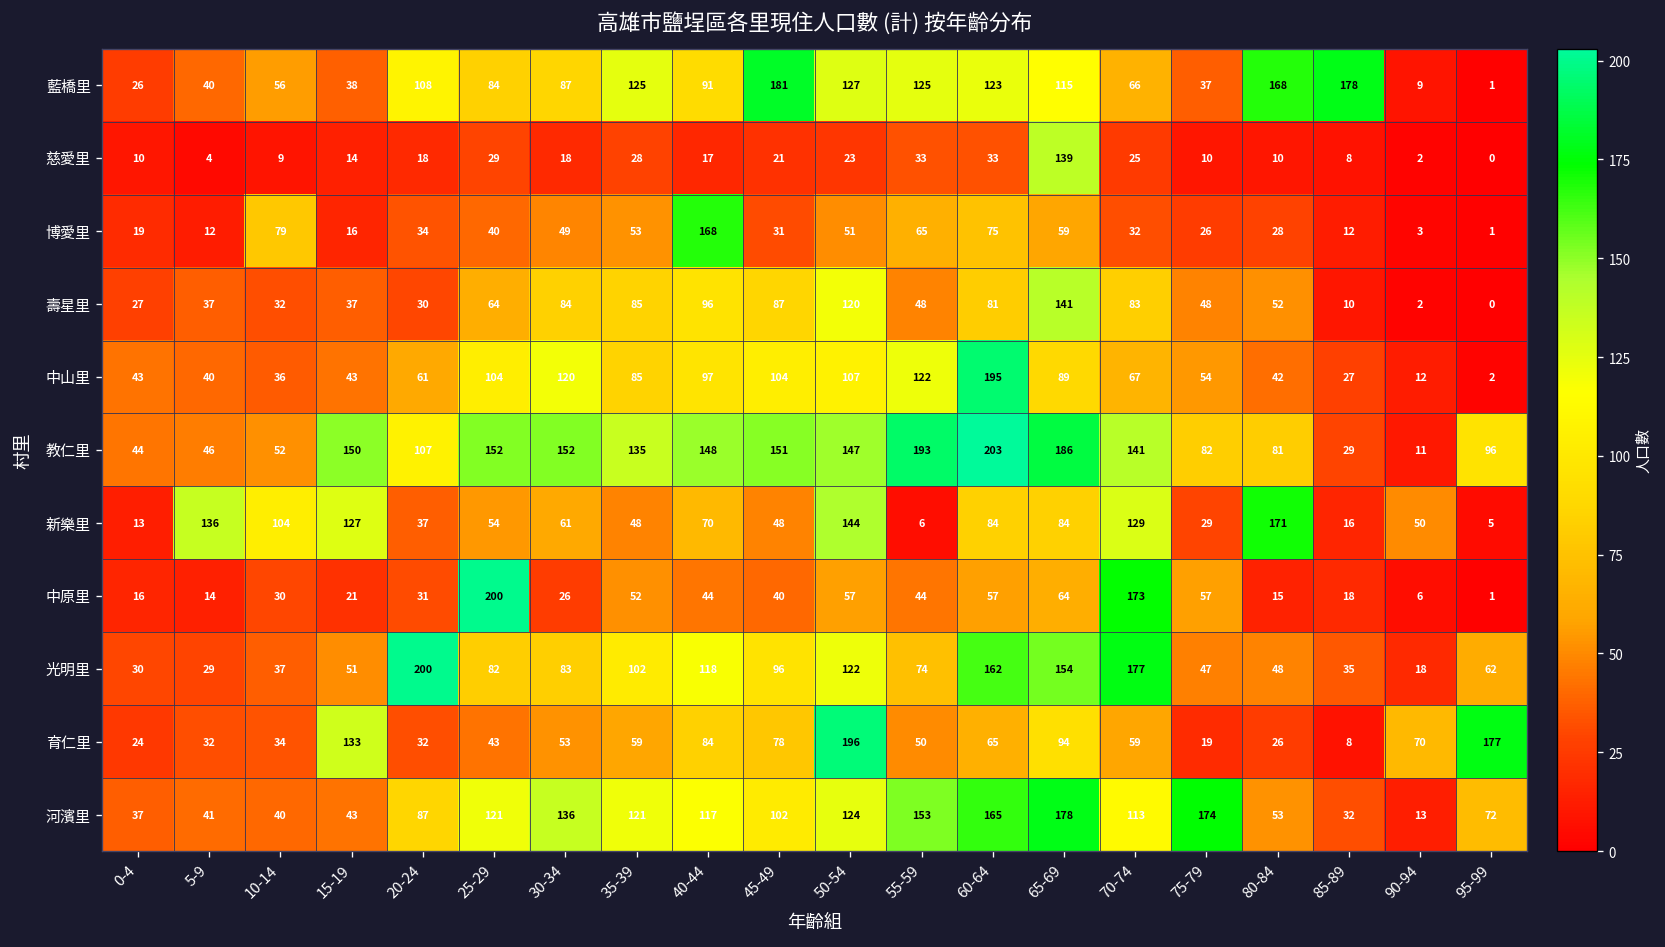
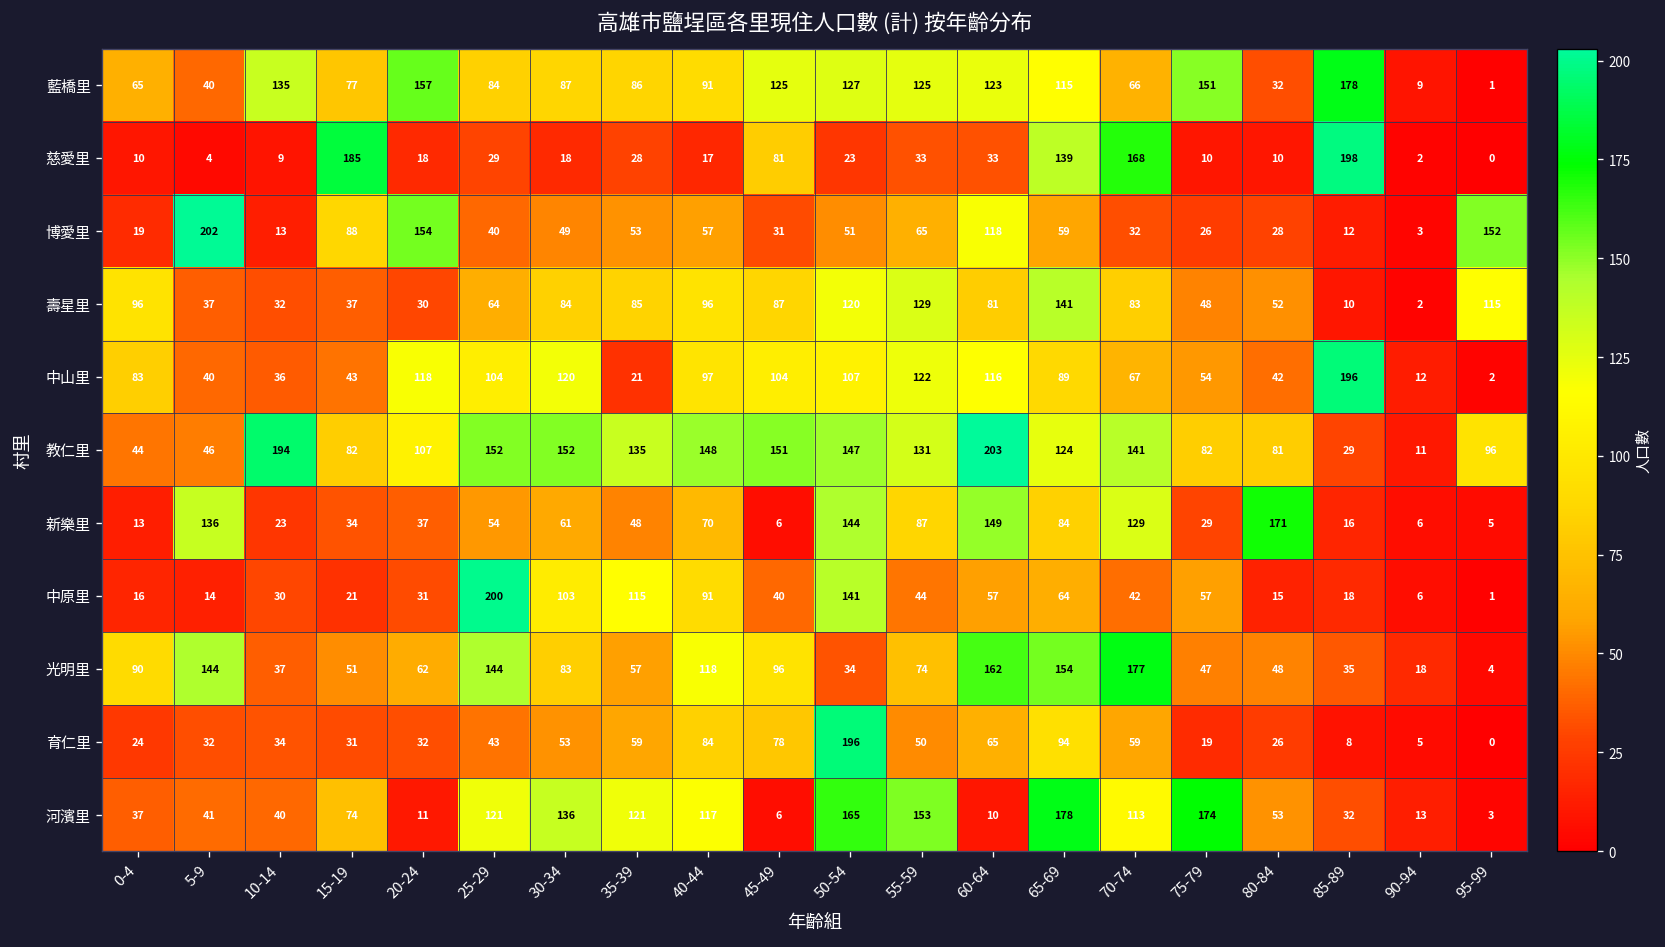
藍橋里, 0-4: 26 -> 65
藍橋里, 10-14: 56 -> 135
藍橋里, 15-19: 38 -> 77
藍橋里, 20-24: 108 -> 157
藍橋里, 35-39: 125 -> 86
藍橋里, 45-49: 181 -> 125
藍橋里, 75-79: 37 -> 151
藍橋里, 80-84: 168 -> 32
慈愛里, 15-19: 14 -> 185
慈愛里, 45-49: 21 -> 81
慈愛里, 70-74: 25 -> 168
慈愛里, 85-89: 8 -> 198
博愛里, 5-9: 12 -> 202
博愛里, 10-14: 79 -> 13
博愛里, 15-19: 16 -> 88
博愛里, 20-24: 34 -> 154
博愛里, 40-44: 168 -> 57
博愛里, 60-64: 75 -> 118
博愛里, 95-99: 1 -> 152
壽星里, 0-4: 27 -> 96
壽星里, 55-59: 48 -> 129
壽星里, 95-99: 0 -> 115
中山里, 0-4: 43 -> 83
中山里, 20-24: 61 -> 118
中山里, 35-39: 85 -> 21
中山里, 60-64: 195 -> 116
中山里, 85-89: 27 -> 196
教仁里, 10-14: 52 -> 194
教仁里, 15-19: 150 -> 82
教仁里, 55-59: 193 -> 131
教仁里, 65-69: 186 -> 124
新樂里, 10-14: 104 -> 23
新樂里, 15-19: 127 -> 34
新樂里, 45-49: 48 -> 6
新樂里, 55-59: 6 -> 87
新樂里, 60-64: 84 -> 149
新樂里, 90-94: 50 -> 6
中原里, 30-34: 26 -> 103
中原里, 35-39: 52 -> 115
中原里, 40-44: 44 -> 91
中原里, 50-54: 57 -> 141
中原里, 70-74: 173 -> 42
光明里, 0-4: 30 -> 90
光明里, 5-9: 29 -> 144
光明里, 20-24: 200 -> 62
光明里, 25-29: 82 -> 144
光明里, 35-39: 102 -> 57
光明里, 50-54: 122 -> 34
光明里, 95-99: 62 -> 4
育仁里, 15-19: 133 -> 31
育仁里, 90-94: 70 -> 5
育仁里, 95-99: 177 -> 0
河濱里, 15-19: 43 -> 74
河濱里, 20-24: 87 -> 11
河濱里, 45-49: 102 -> 6
河濱里, 50-54: 124 -> 165
河濱里, 60-64: 165 -> 10
河濱里, 95-99: 72 -> 3
